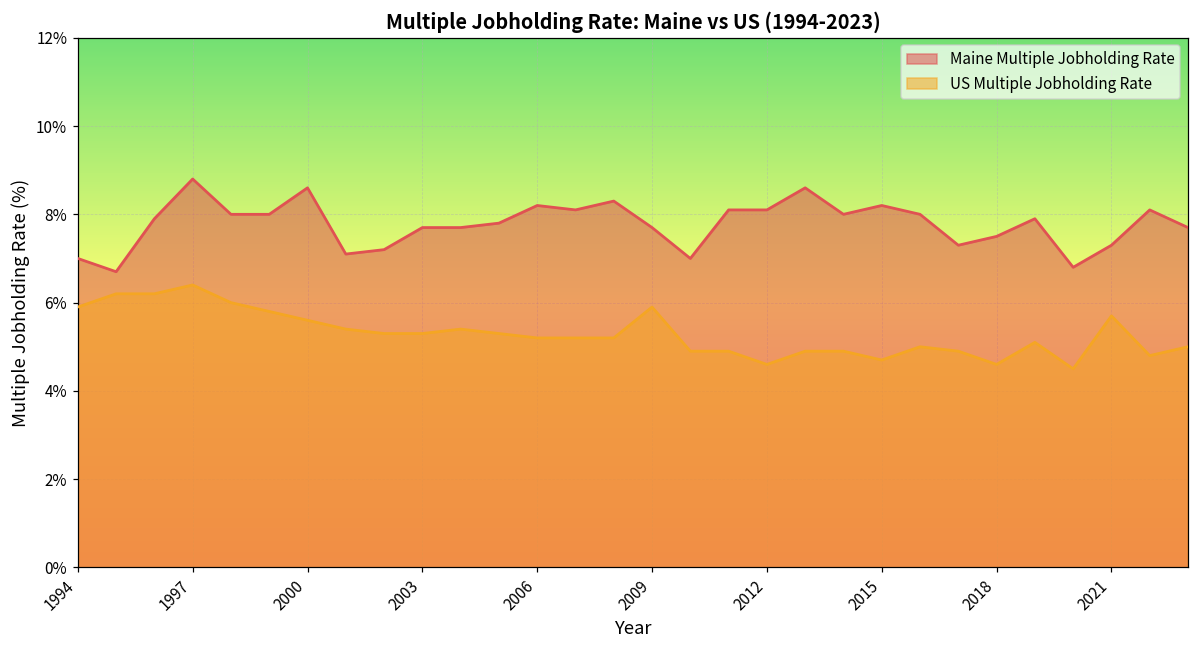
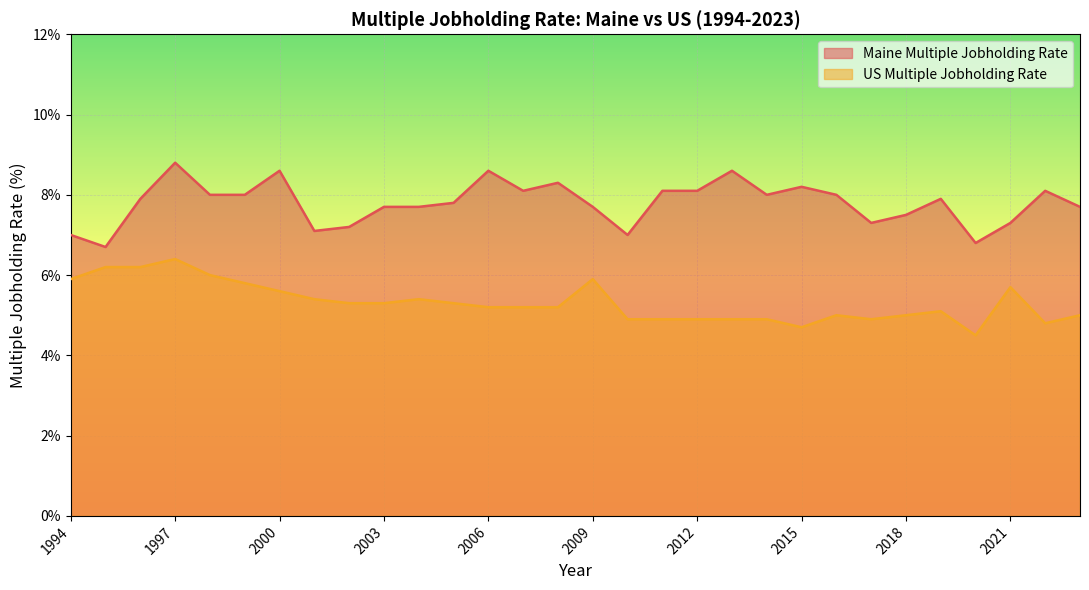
Maine Multiple Jobholding Rate, 2006: 8.2% -> 8.6%
US Multiple Jobholding Rate, 2012: 4.6% -> 4.9%
US Multiple Jobholding Rate, 2018: 4.6% -> 5.0%
